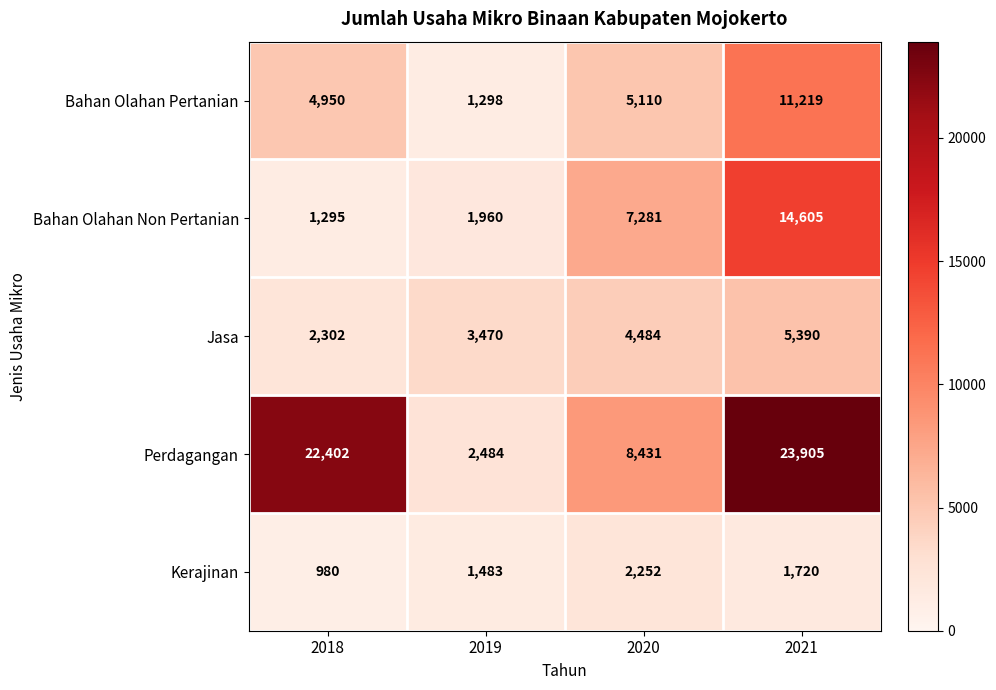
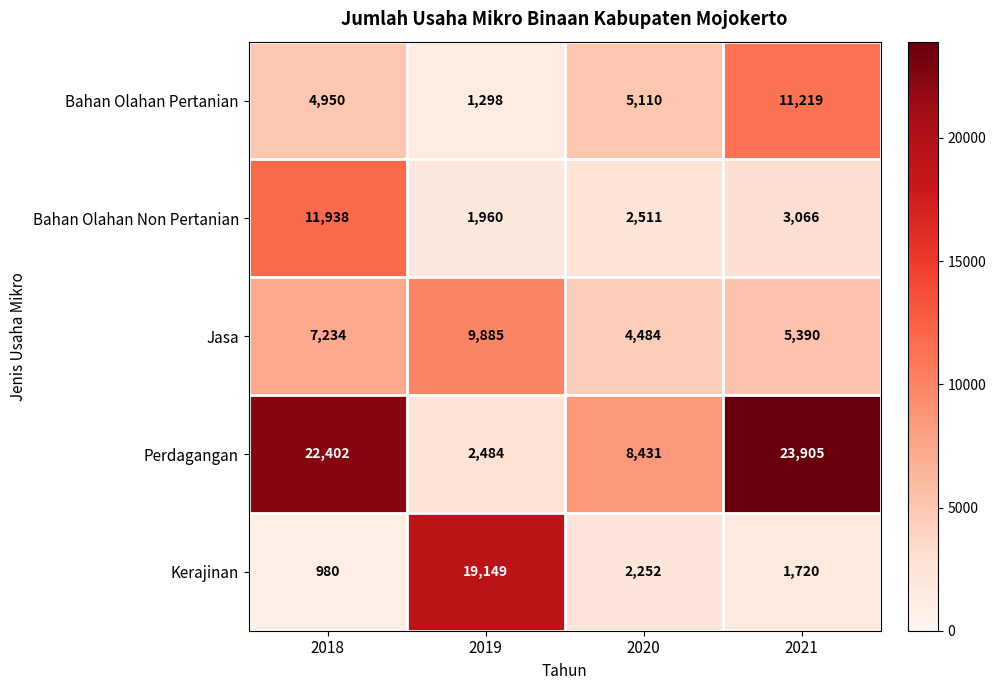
Bahan Olahan Non Pertanian, 2018: 1,295 -> 11,938
Bahan Olahan Non Pertanian, 2020: 7,281 -> 2,511
Bahan Olahan Non Pertanian, 2021: 14,605 -> 3,066
Jasa, 2018: 2,302 -> 7,234
Jasa, 2019: 3,470 -> 9,885
Kerajinan, 2019: 1,483 -> 19,149
